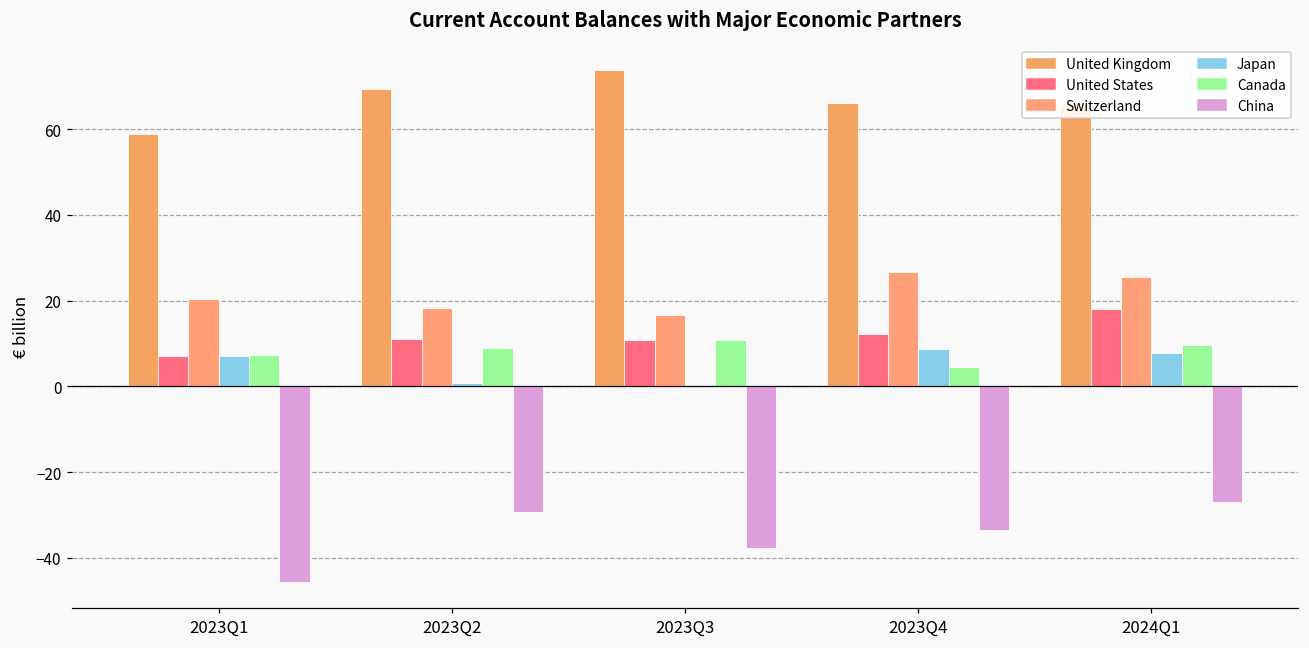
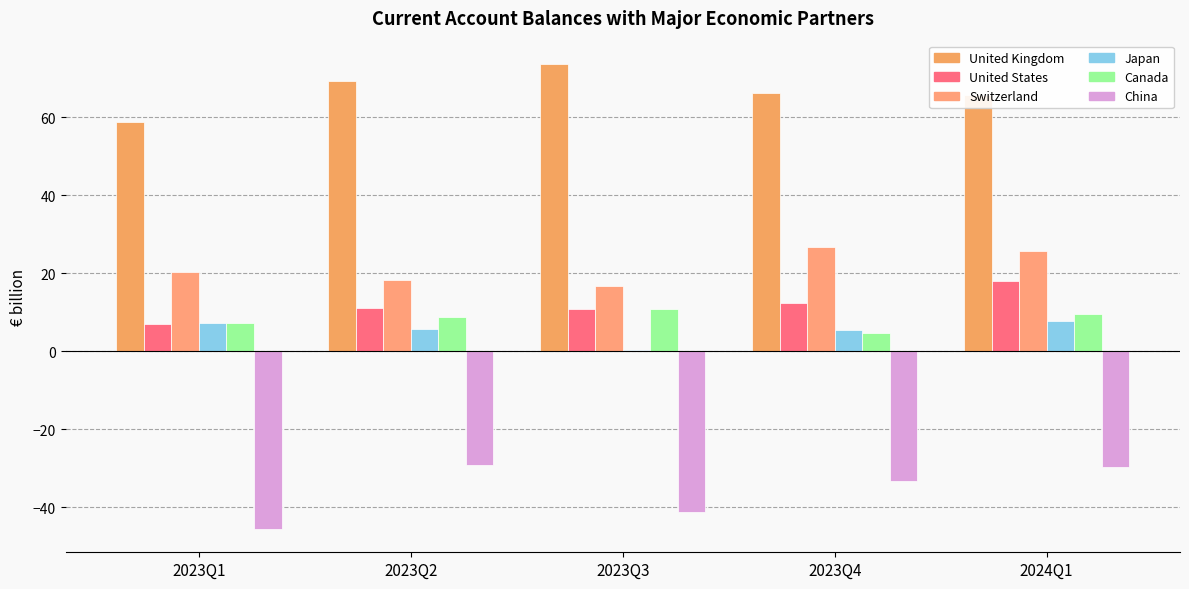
Japan, 2023Q2: 1 -> 6
China, 2023Q3: -38 -> -41
Japan, 2023Q4: 9 -> 6
China, 2024Q1: -27 -> -30
